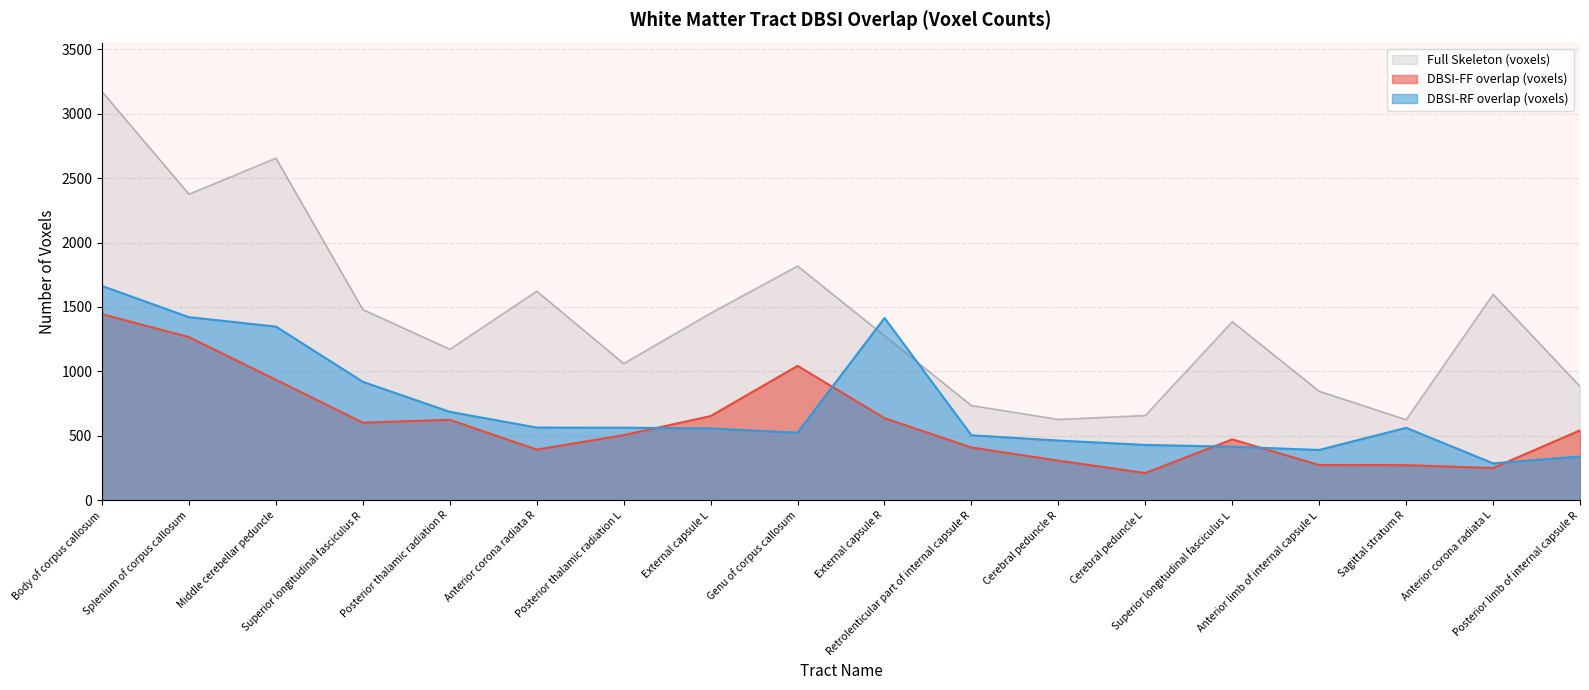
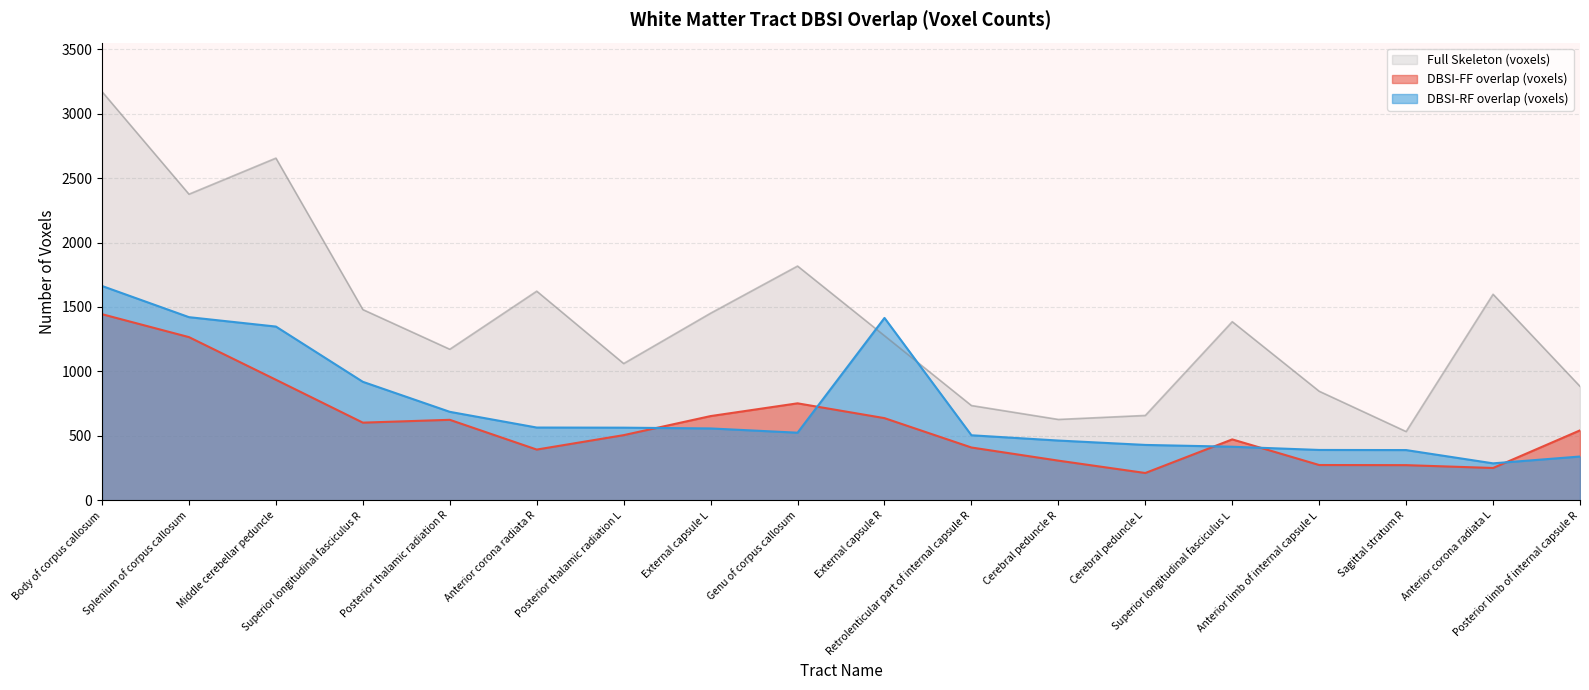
DBSI-FF overlap (voxels), Genu of corpus callosum: 1040 -> 750
Full Skeleton (voxels), Sagittal stratum R: 630 -> 530
DBSI-RF overlap (voxels), Sagittal stratum R: 560 -> 390
